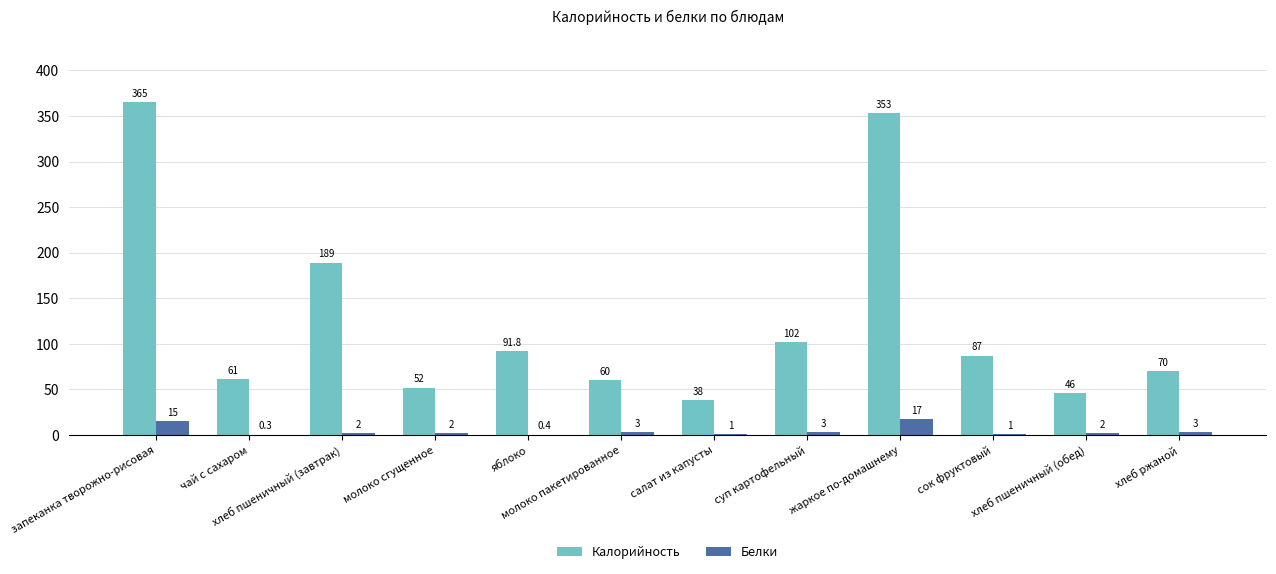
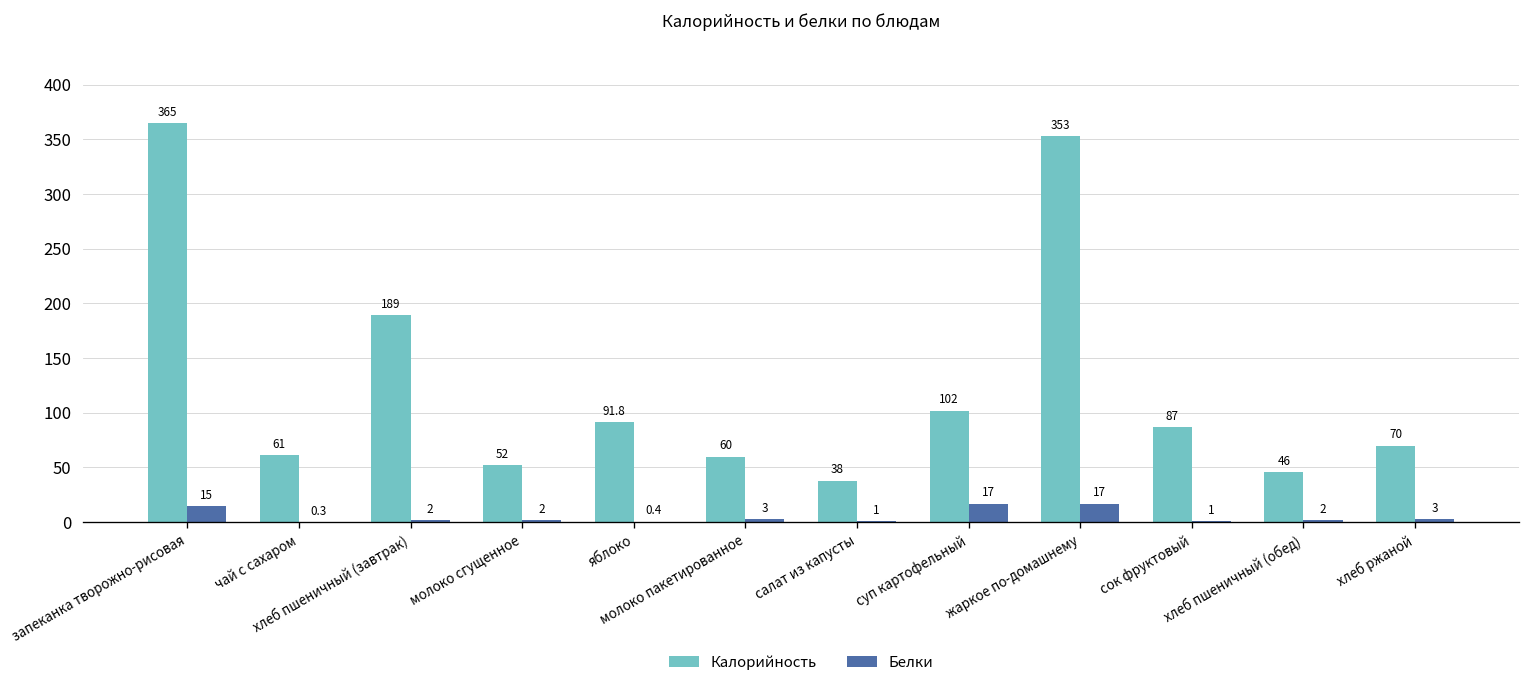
Белки, суп картофельный: 3 -> 17
